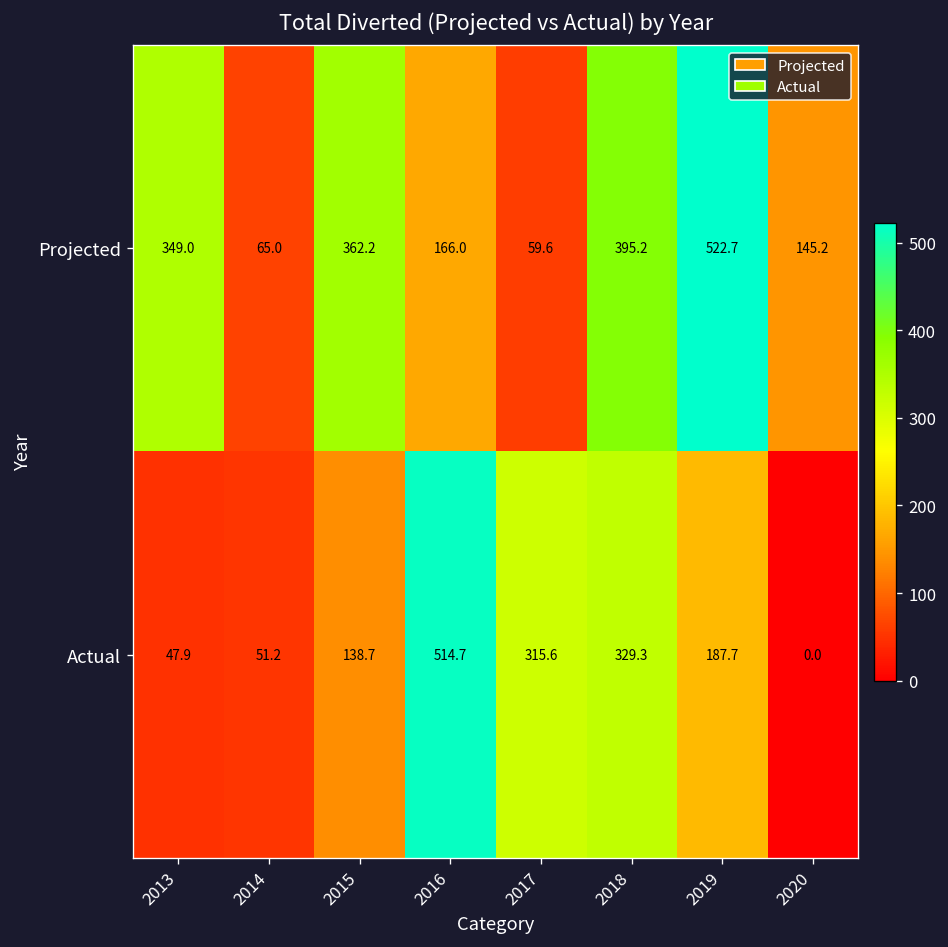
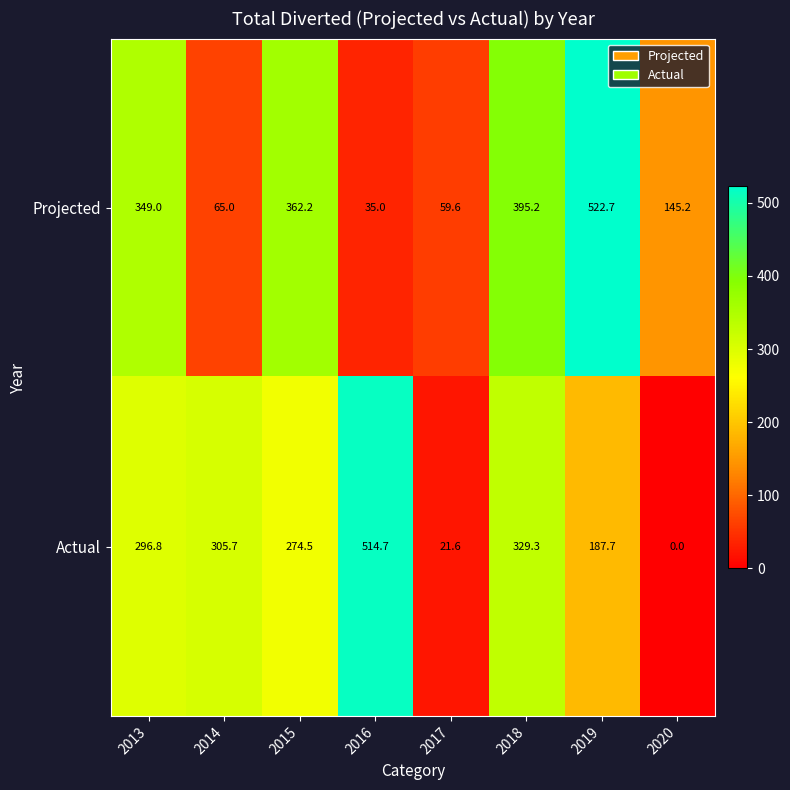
Projected, 2016: 166.0 -> 35.0
Actual, 2013: 47.9 -> 296.8
Actual, 2014: 51.2 -> 305.7
Actual, 2015: 138.7 -> 274.5
Actual, 2017: 315.6 -> 21.6
